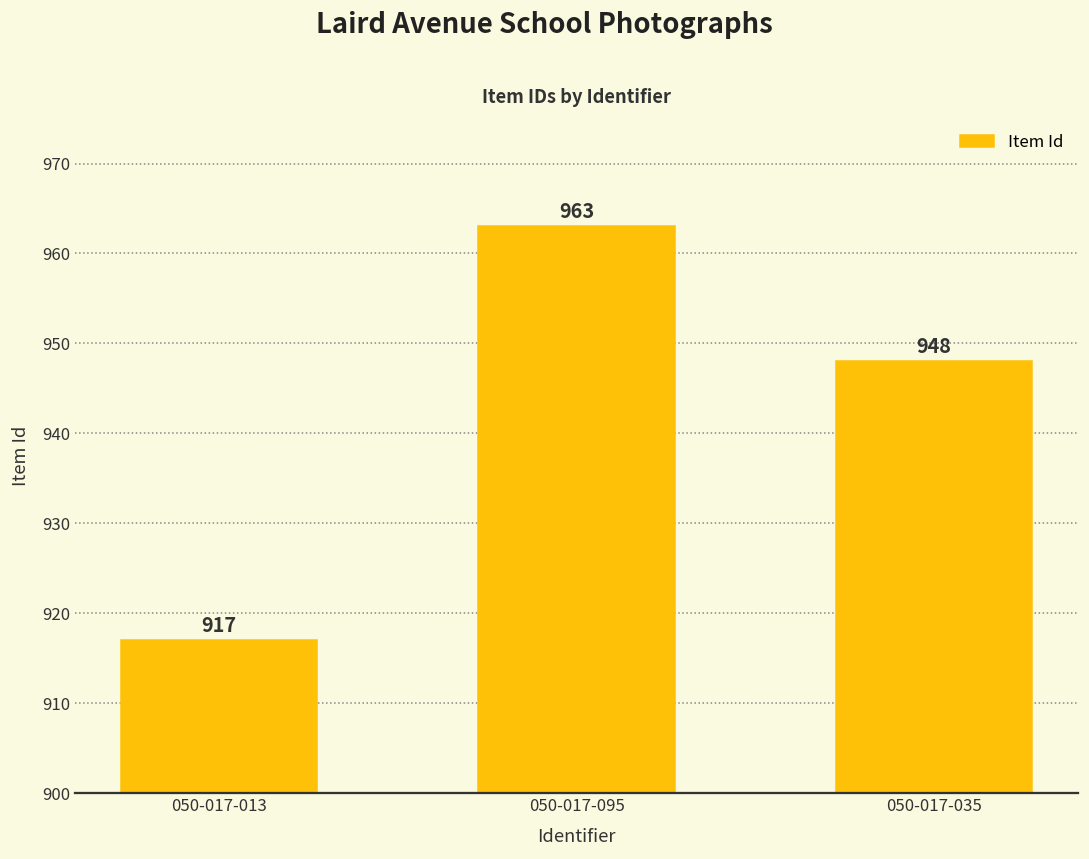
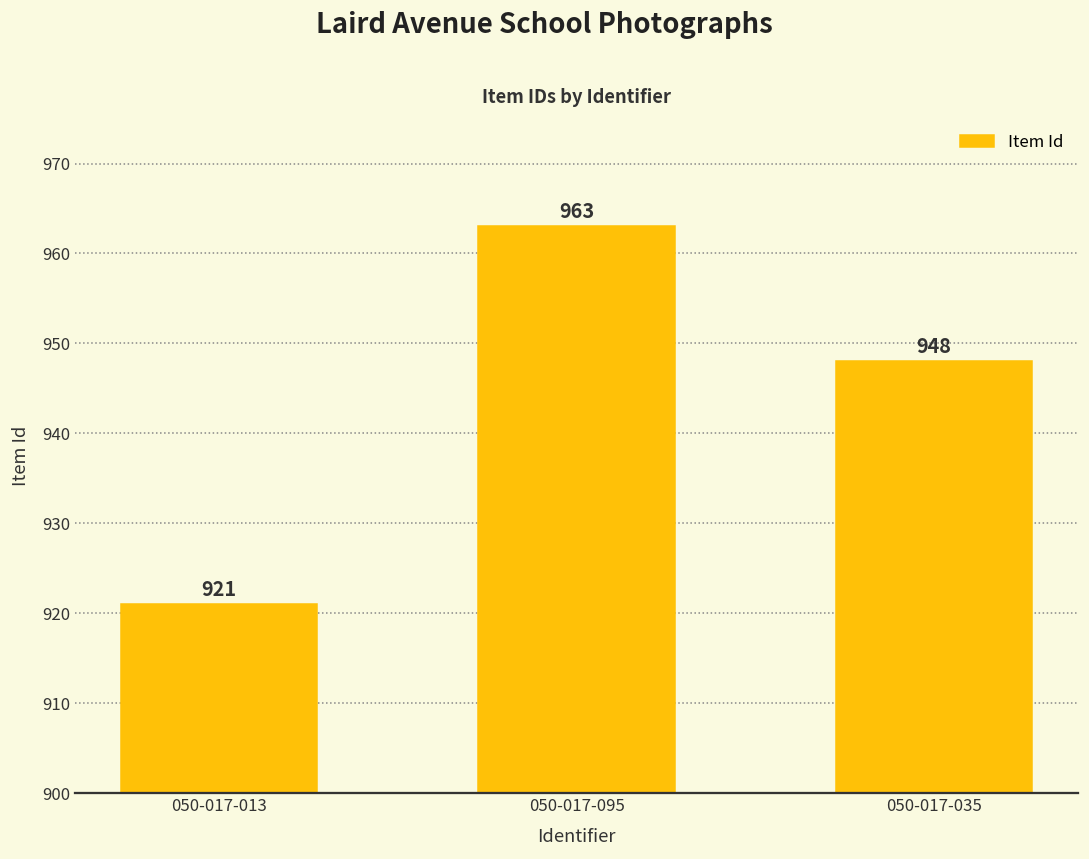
050-017-013: 917 -> 921
